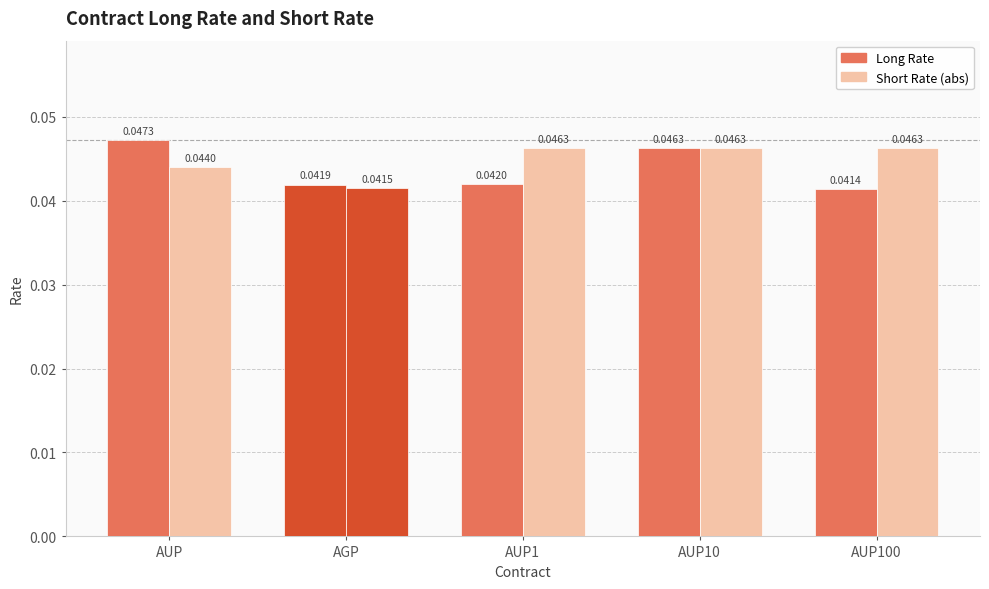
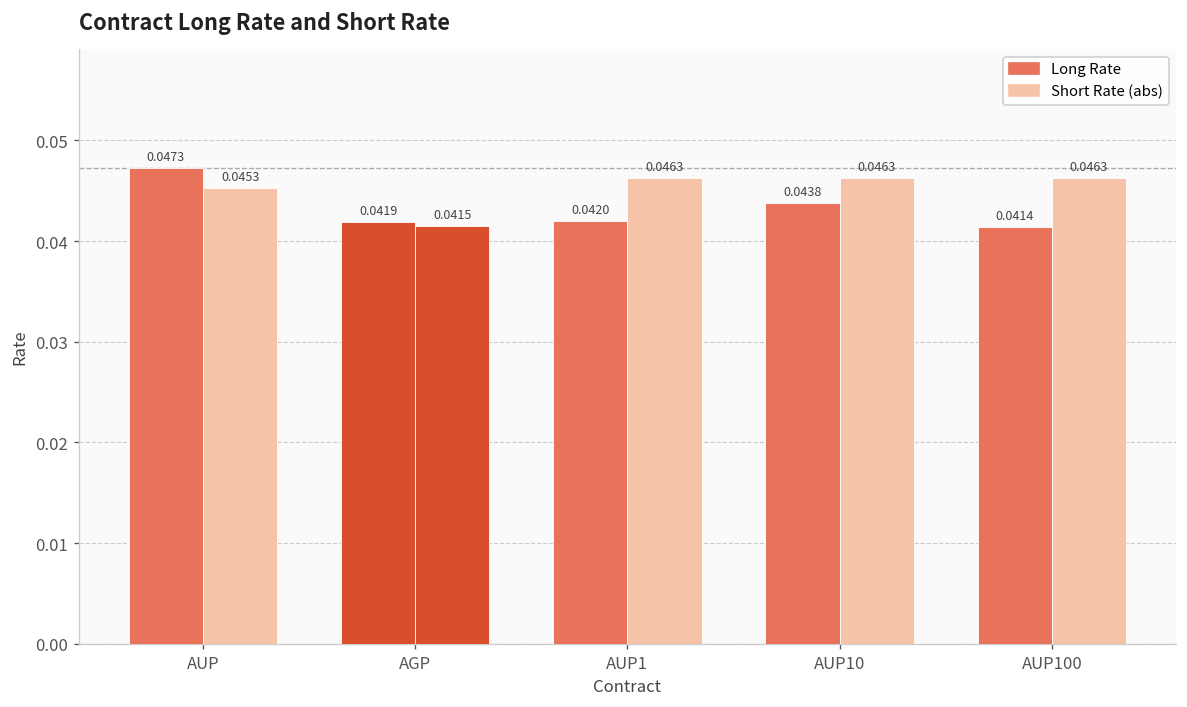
Short Rate (abs), AUP: 0.0440 -> 0.0453
Long Rate, AUP10: 0.0463 -> 0.0438
